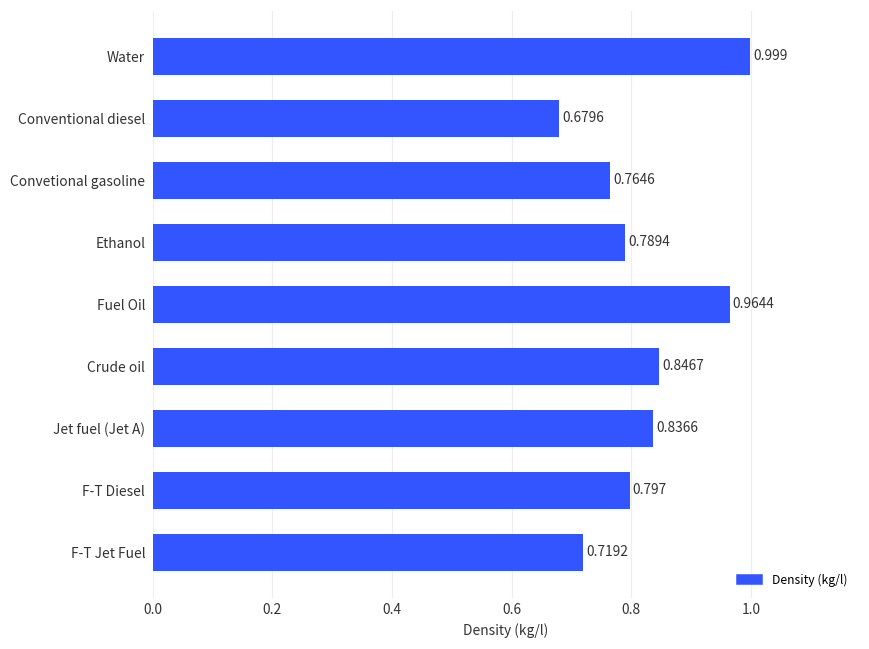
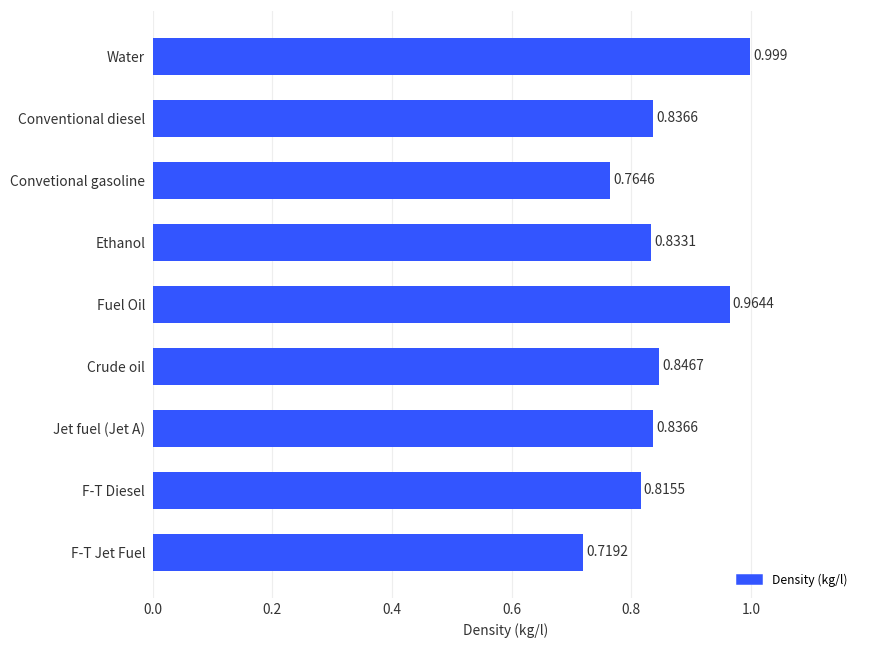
Conventional diesel: 0.6796 -> 0.8366
Ethanol: 0.7894 -> 0.8331
F-T Diesel: 0.797 -> 0.8155
